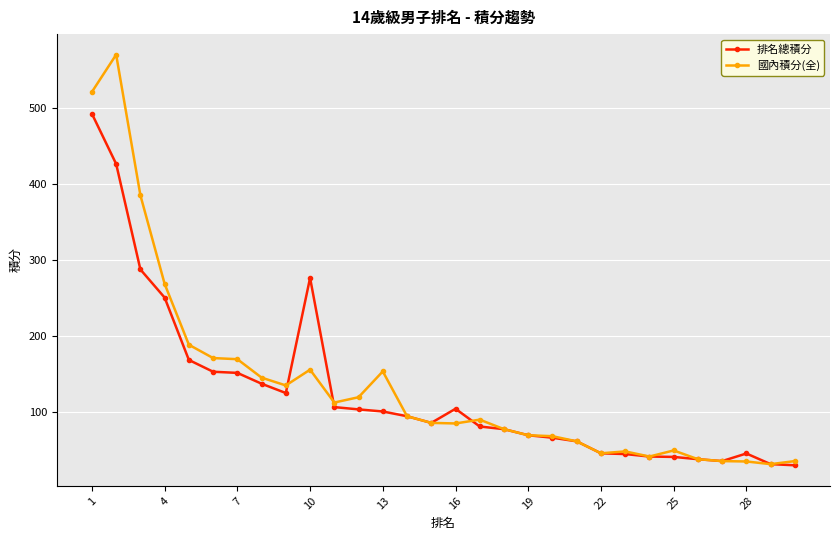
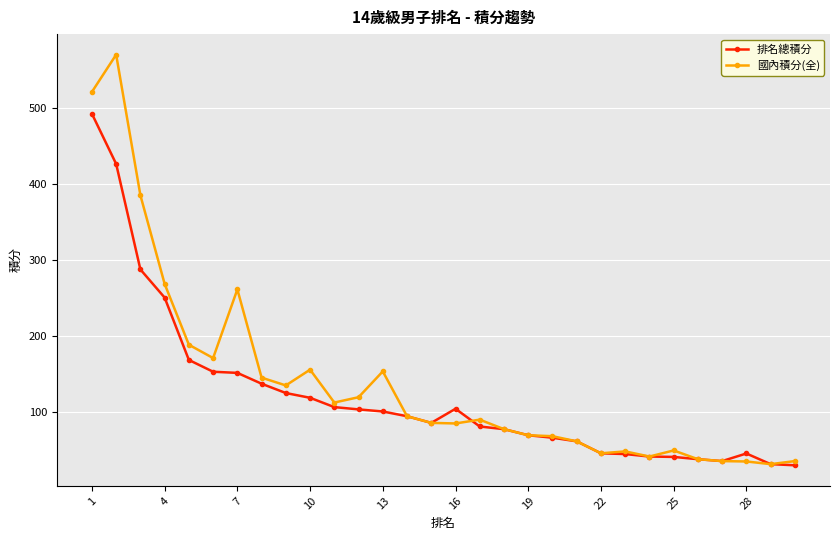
國內積分(全), 7: 170 -> 260
排名總積分, 10: 280 -> 120
